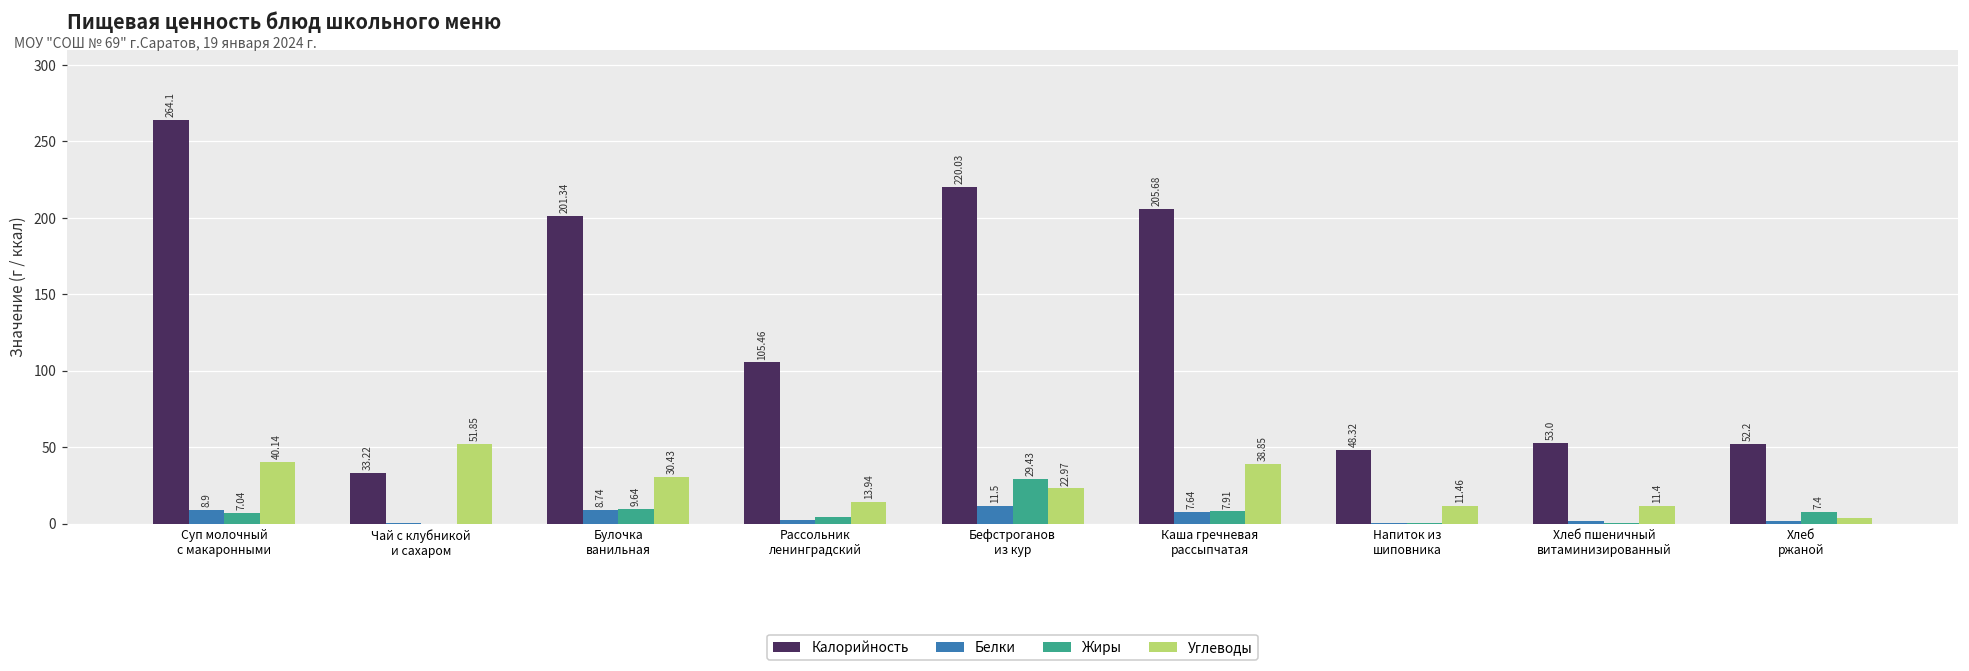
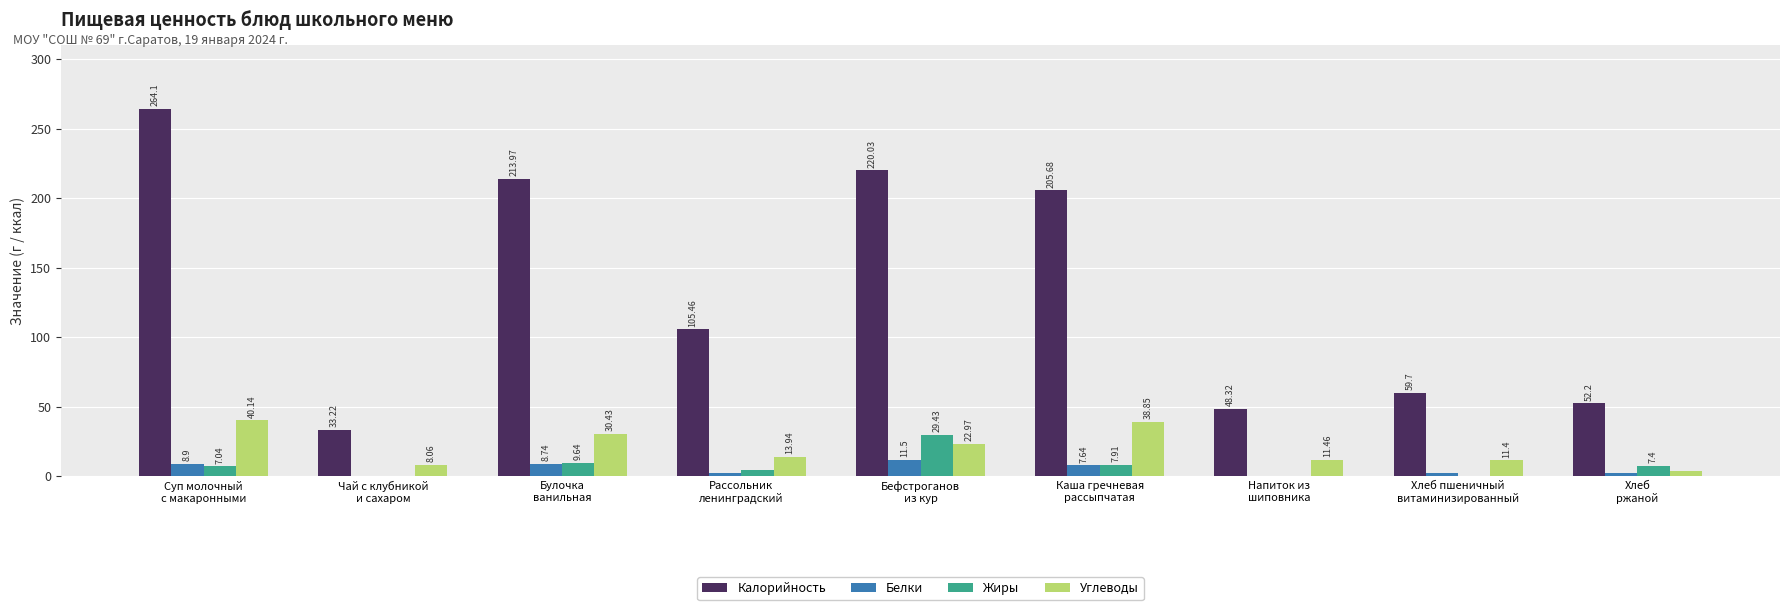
Углеводы, Чай с клубникой и сахаром: 51.85 -> 8.06
Калорийность, Булочка ванильная: 201.34 -> 213.97
Калорийность, Хлеб пшеничный витаминизированный: 53.0 -> 59.7
